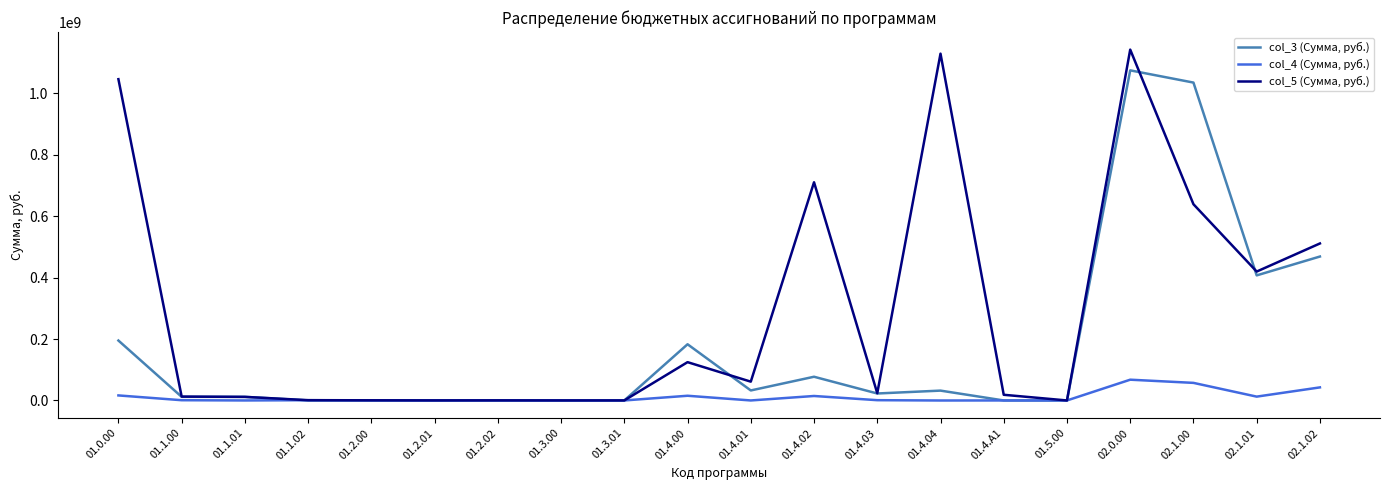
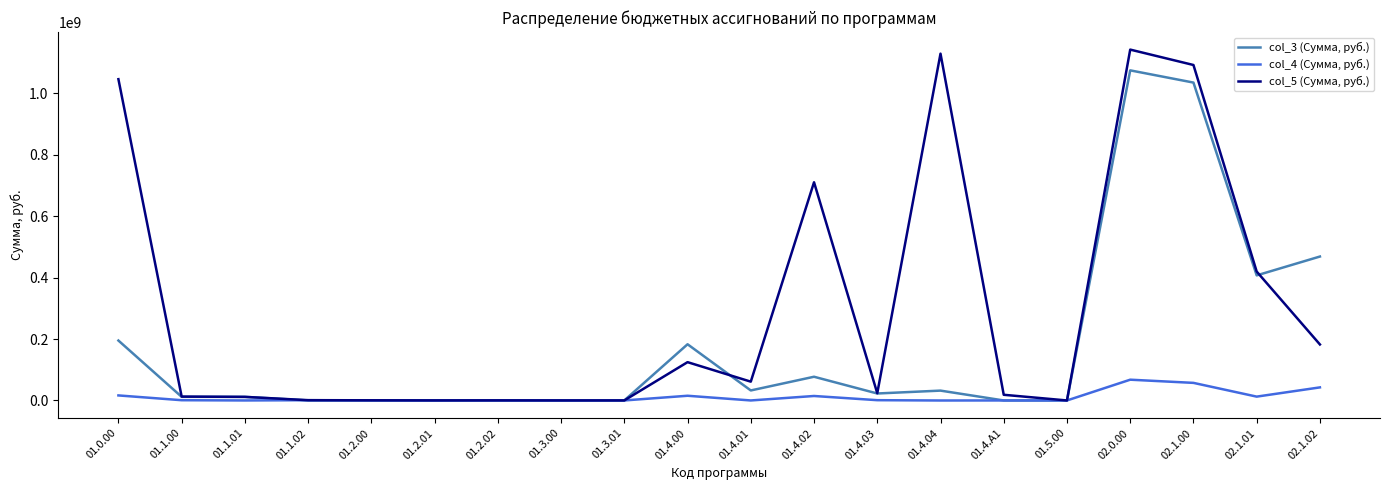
col_5 (Сумма, руб.), 02.1.00: 640000000 -> 1090000000
col_5 (Сумма, руб.), 02.1.02: 510000000 -> 180000000
